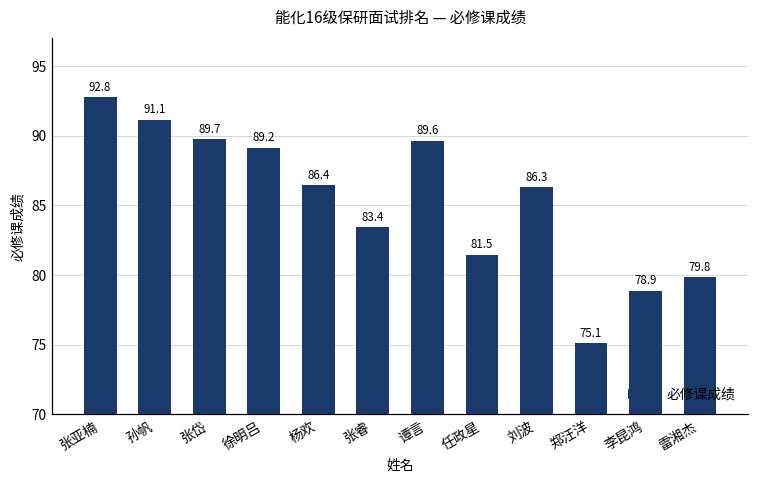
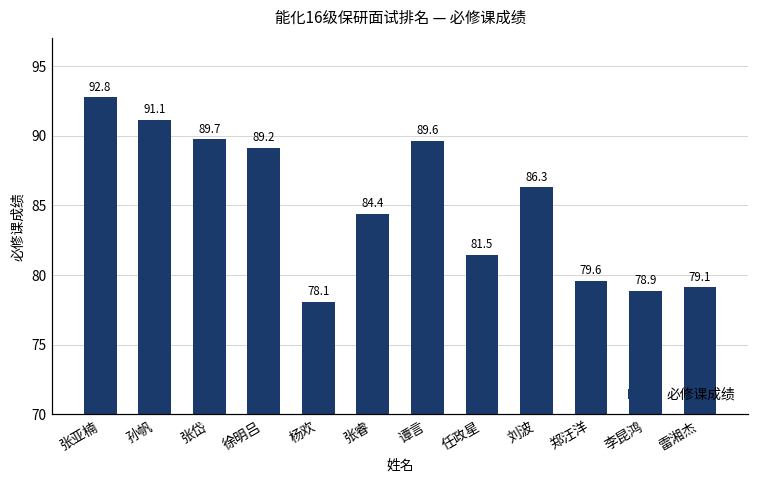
杨欢: 86.4 -> 78.1
张睿: 83.4 -> 84.4
郑汪洋: 75.1 -> 79.6
雷湘杰: 79.8 -> 79.1
